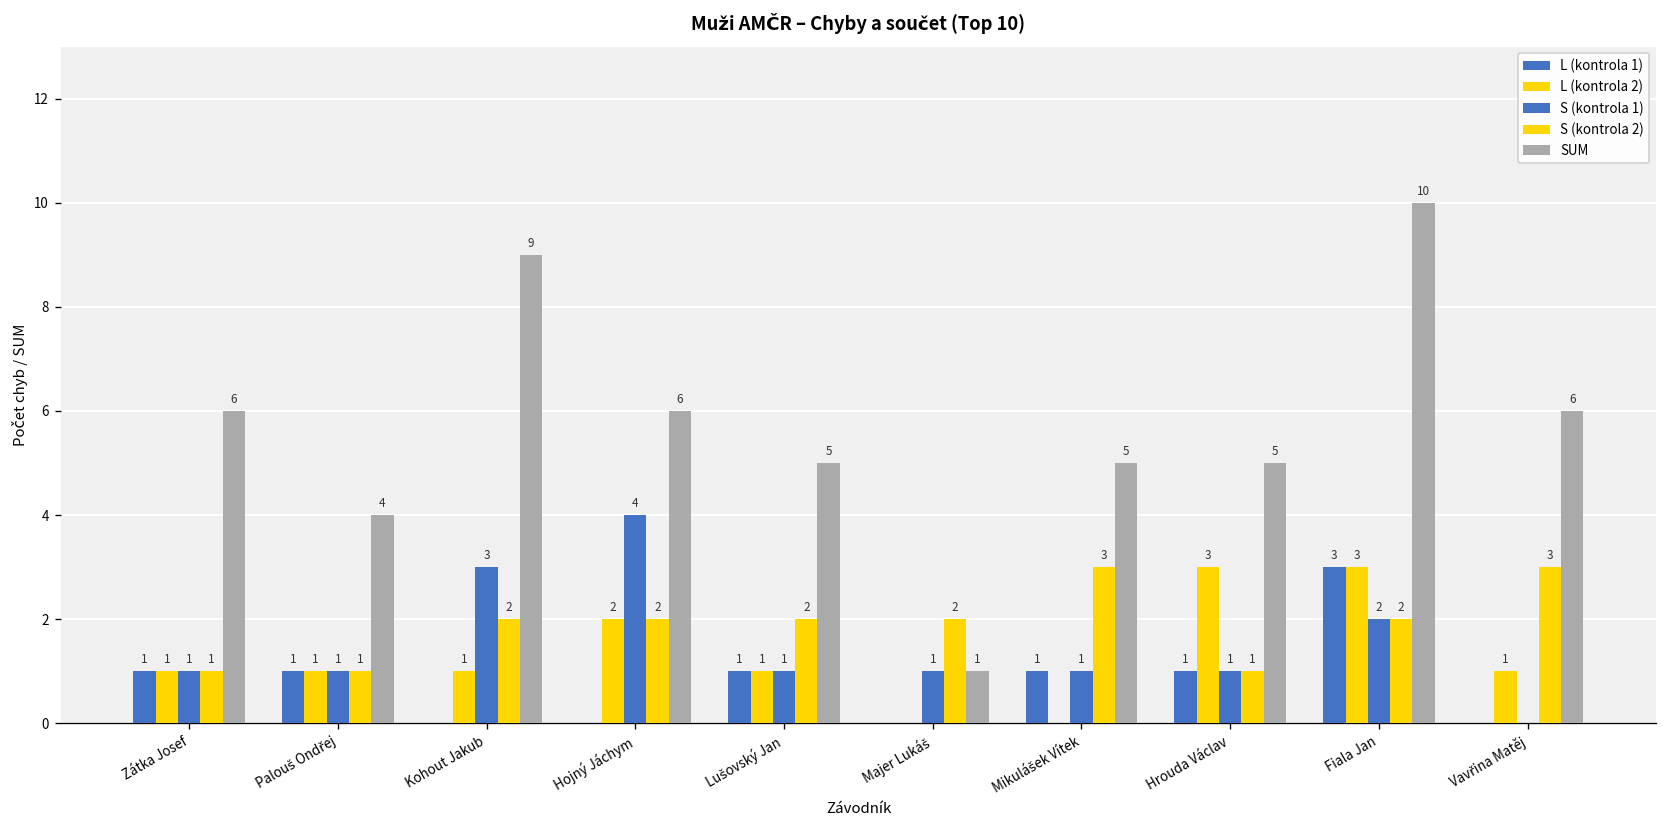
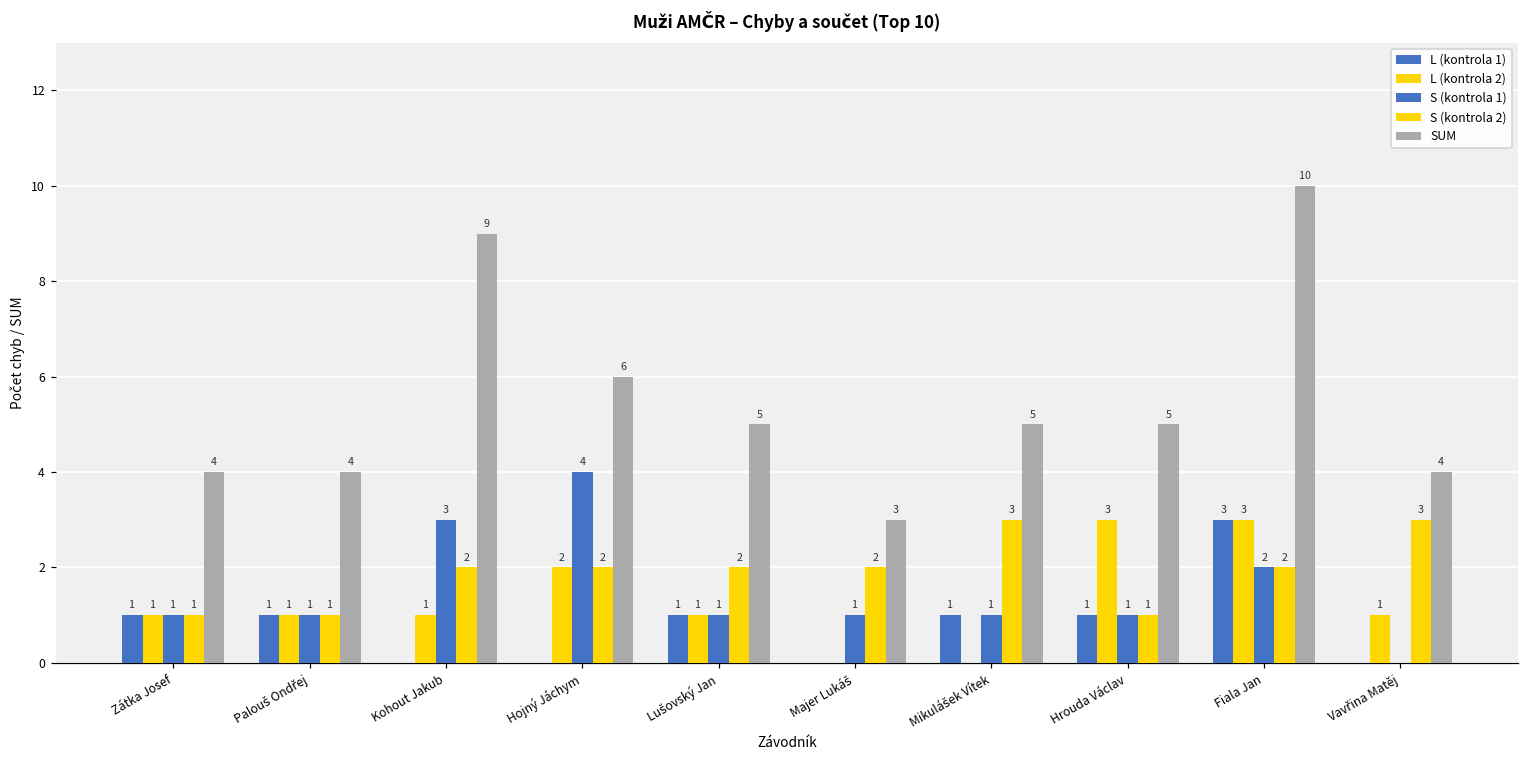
SUM, Zátka Josef: 6 -> 4
SUM, Majer Lukáš: 1 -> 3
SUM, Vavřina Matěj: 6 -> 4
